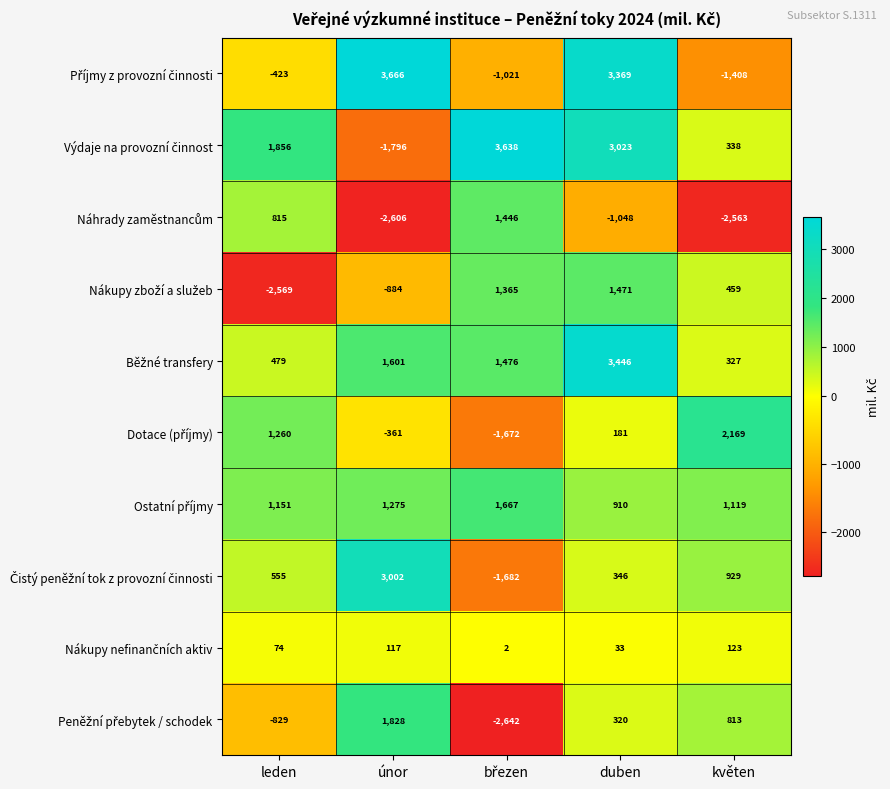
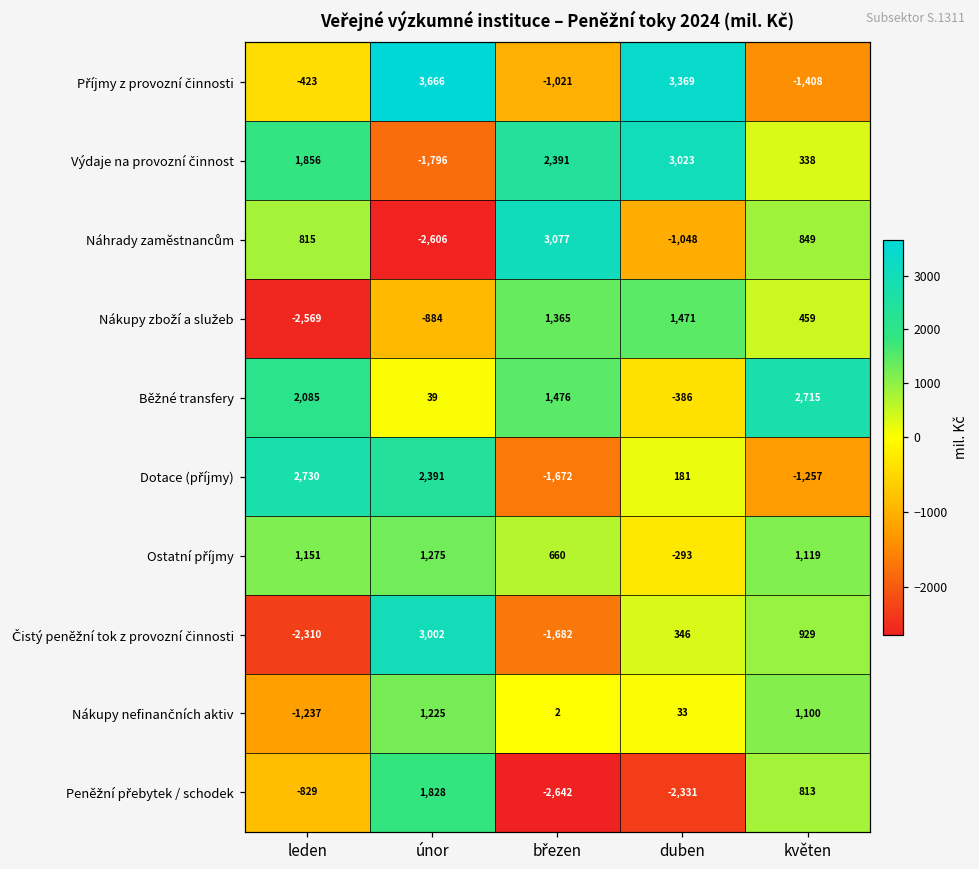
Výdaje na provozní činnost, březen: 3,638 -> 2,391
Náhrady zaměstnancům, březen: 1,446 -> 3,077
Náhrady zaměstnancům, květen: -2,563 -> 849
Běžné transfery, leden: 479 -> 2,085
Běžné transfery, únor: 1,601 -> 39
Běžné transfery, duben: 3,446 -> -386
Běžné transfery, květen: 327 -> 2,715
Dotace (příjmy), leden: 1,260 -> 2,730
Dotace (příjmy), únor: -361 -> 2,391
Dotace (příjmy), květen: 2,169 -> -1,257
Ostatní příjmy, březen: 1,667 -> 660
Ostatní příjmy, duben: 910 -> -293
Čistý peněžní tok z provozní činnosti, leden: 555 -> -2,310
Nákupy nefinančních aktiv, leden: 74 -> -1,237
Nákupy nefinančních aktiv, únor: 117 -> 1,225
Nákupy nefinančních aktiv, květen: 123 -> 1,100
Peněžní přebytek / schodek, duben: 320 -> -2,331
